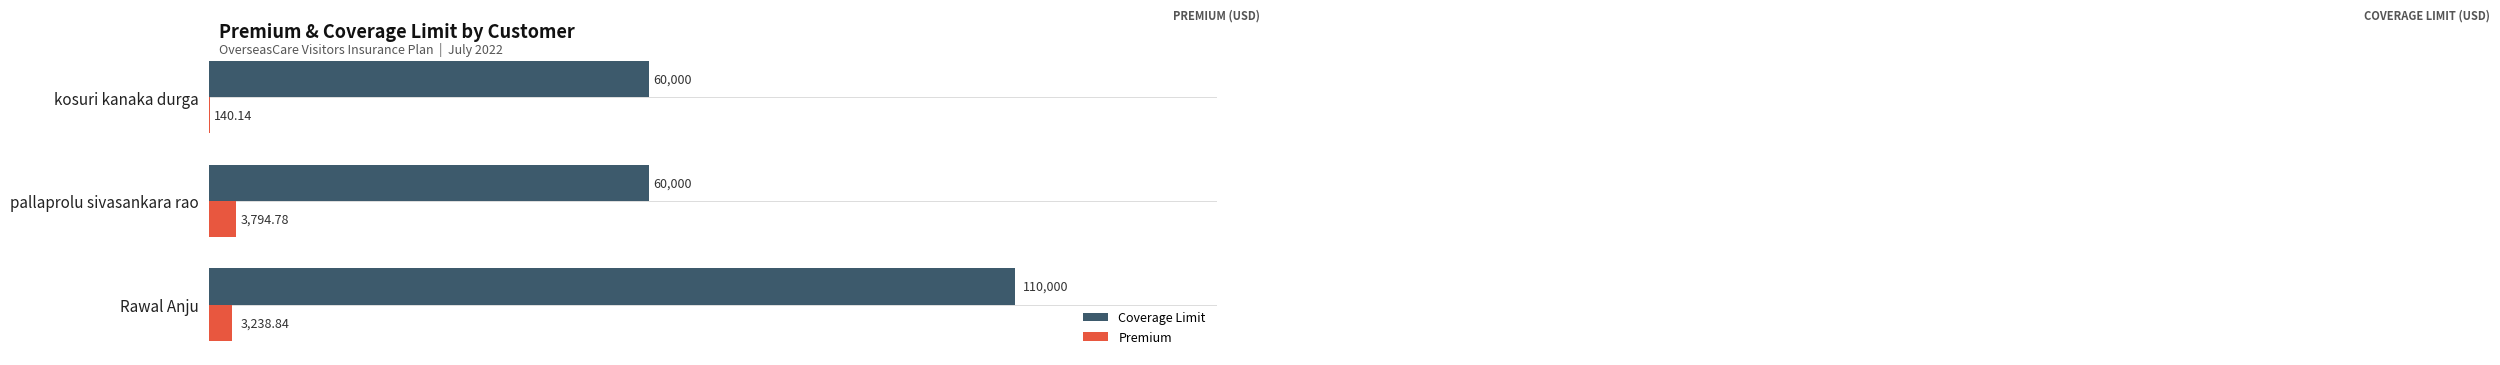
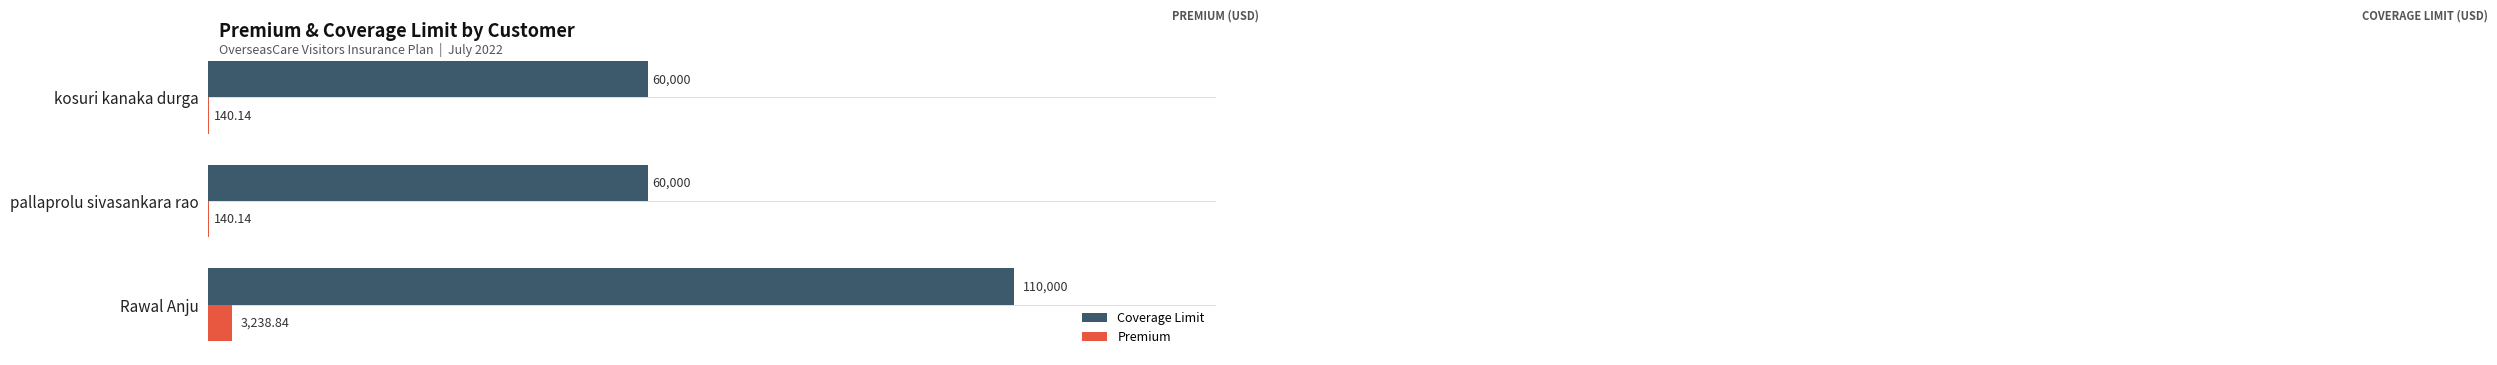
Premium, pallaprolu sivasankara rao: 3,794.78 -> 140.14
